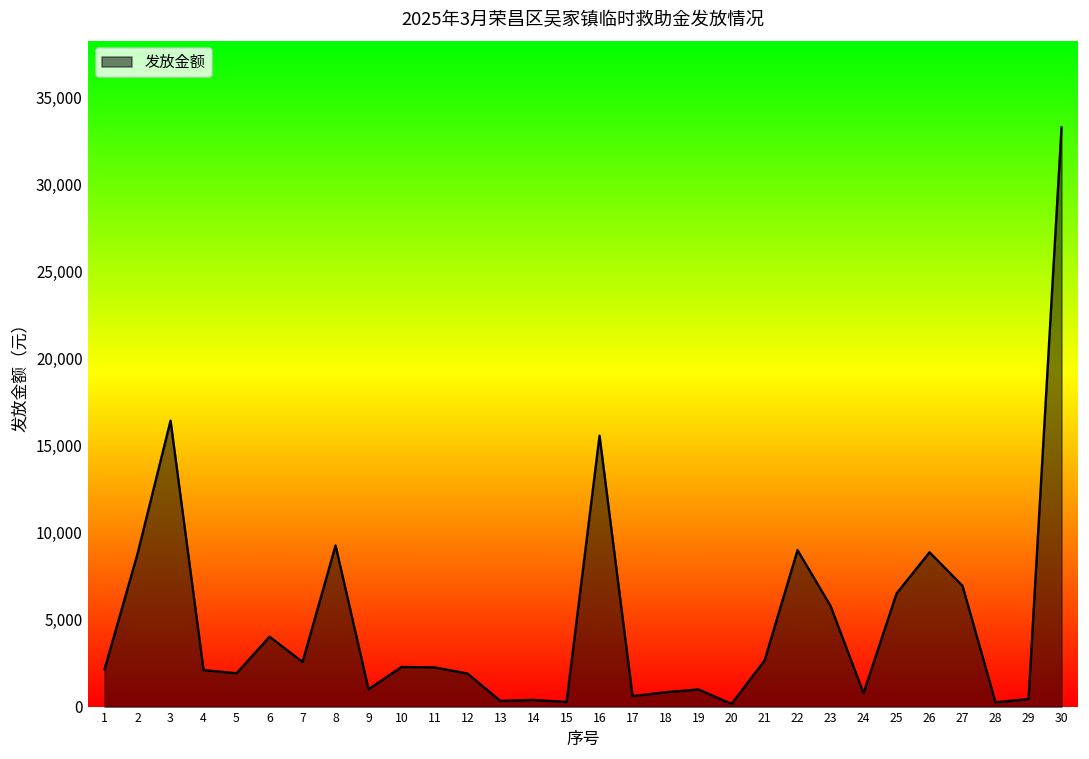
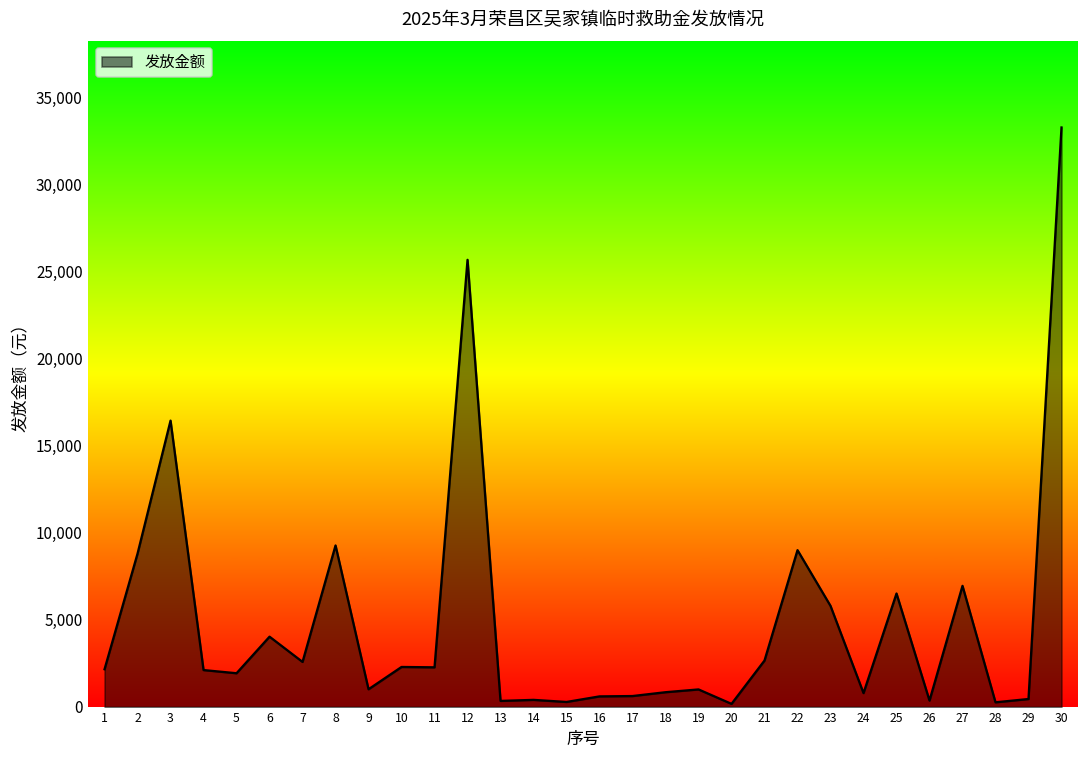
12: 1,900 -> 25,700
16: 15,600 -> 600
26: 8,900 -> 400
